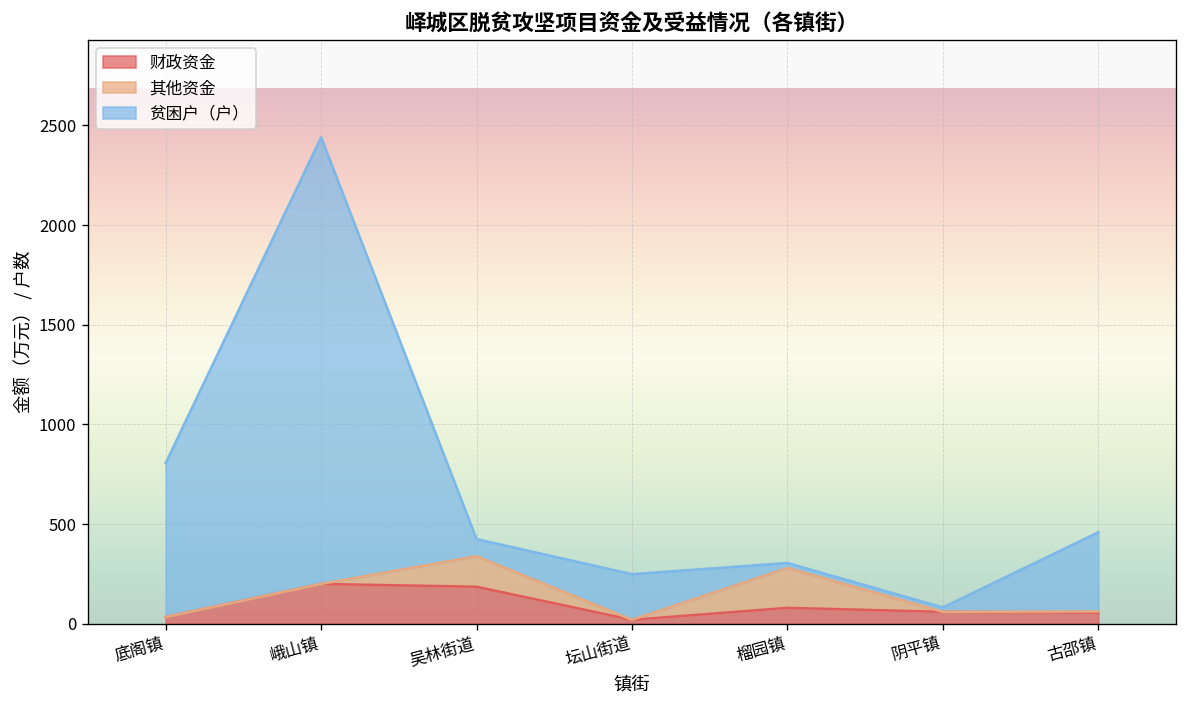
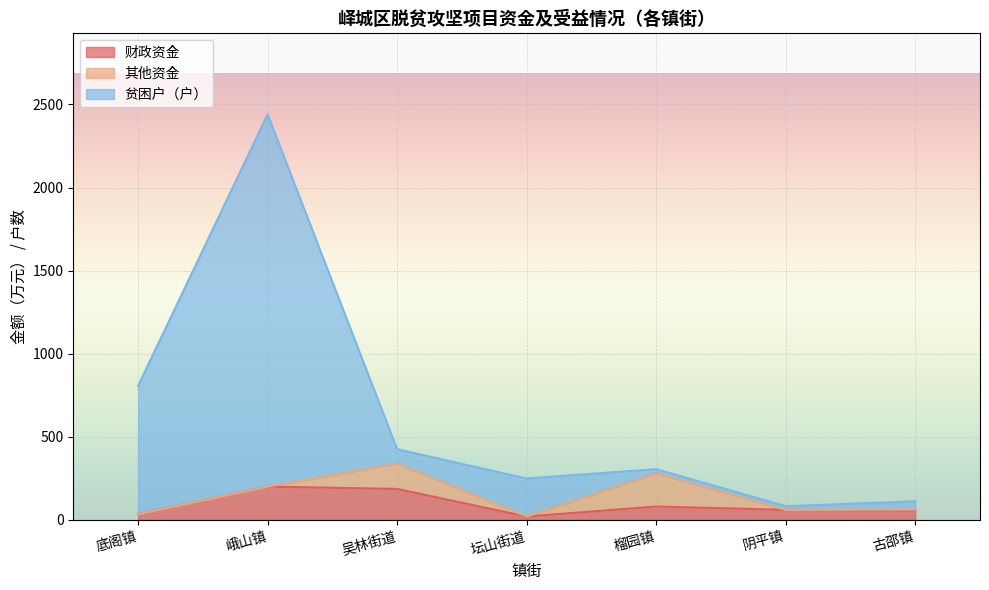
贫困户（户）, 古邵镇: 400 -> 50
